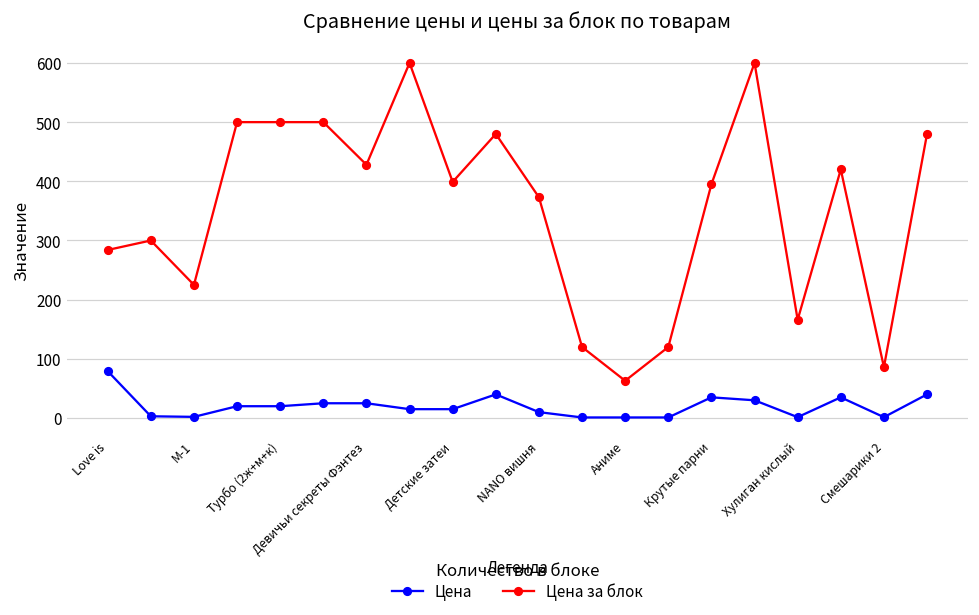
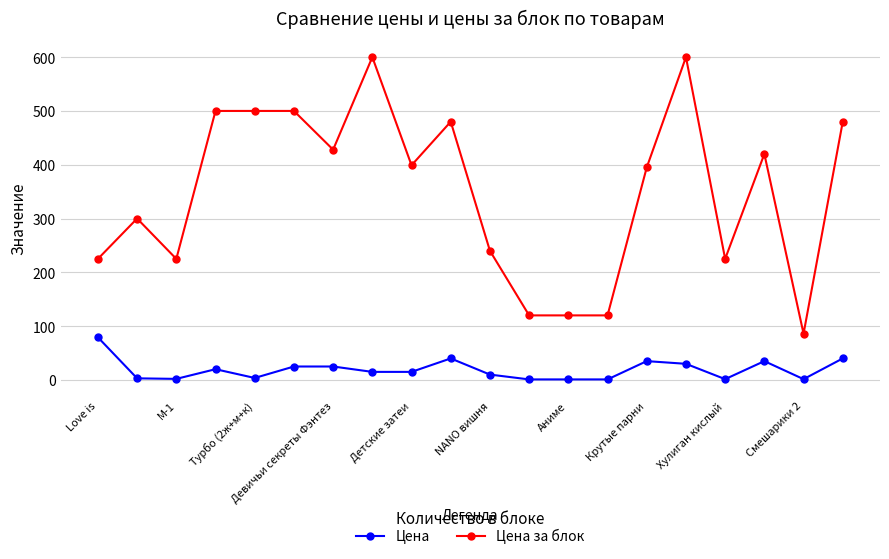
Цена за блок, Love is: 280 -> 230
Цена, Турбо (2ж+м+к): 20 -> 0
Цена за блок, NANO вишня: 370 -> 240
Цена за блок, Аниме: 60 -> 120
Цена за блок, Хулиган кислый: 170 -> 230
